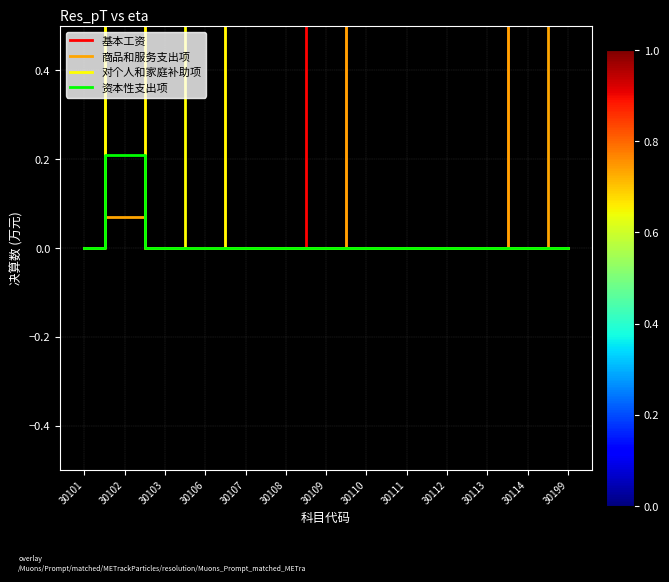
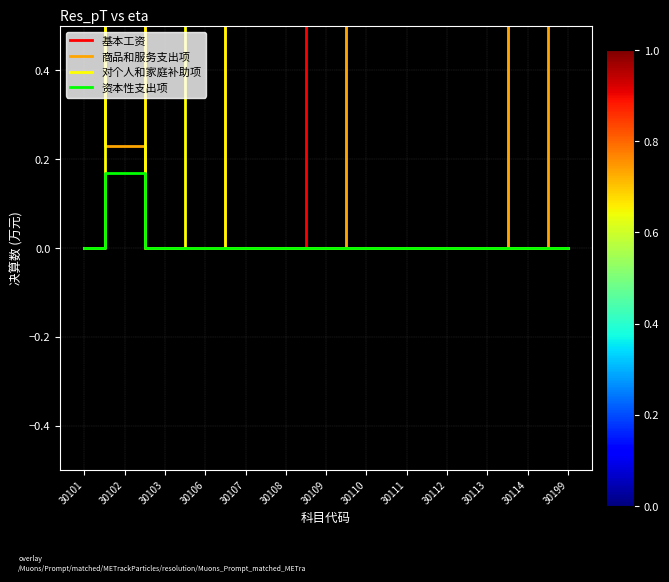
商品和服务支出项, 30102: 0.07 -> 0.23
资本性支出项, 30102: 0.21 -> 0.17
